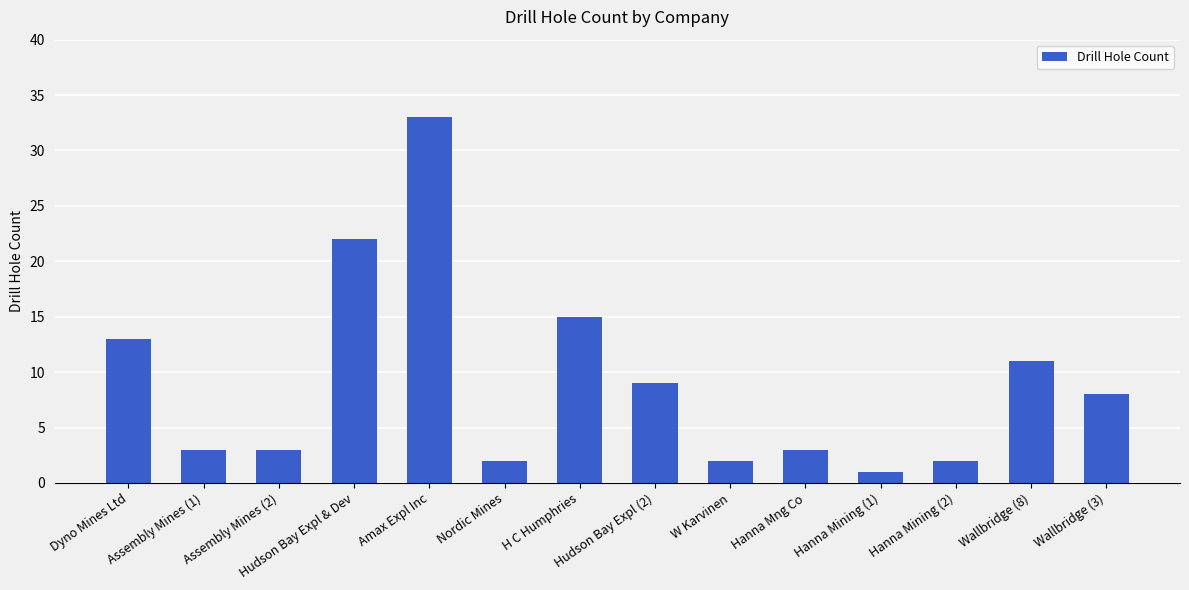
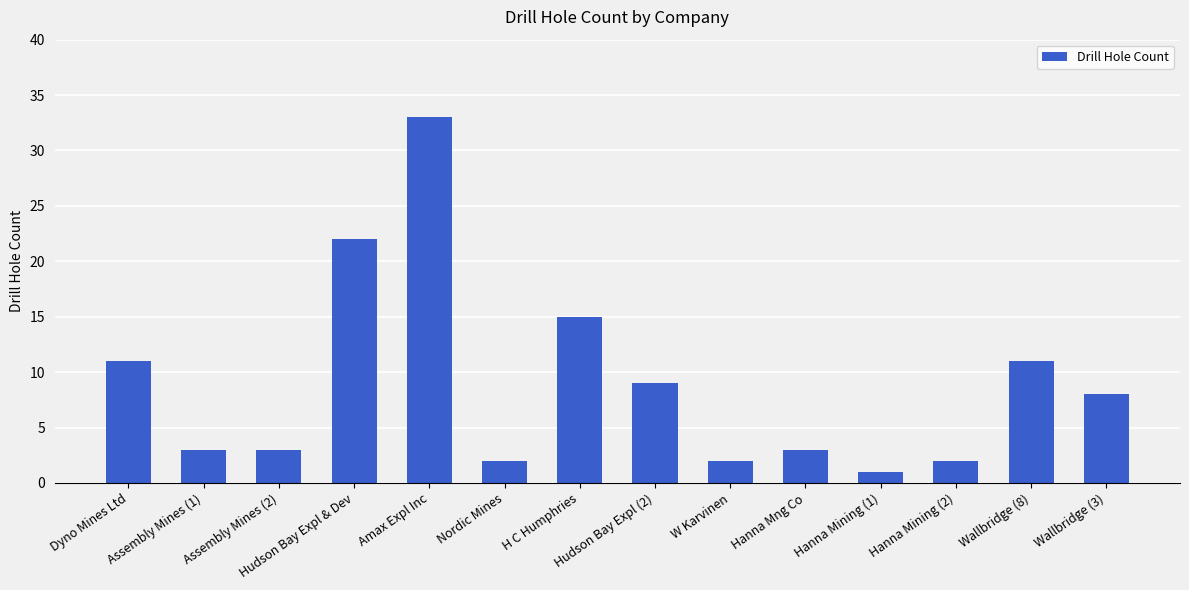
Dyno Mines Ltd: 13 -> 11
